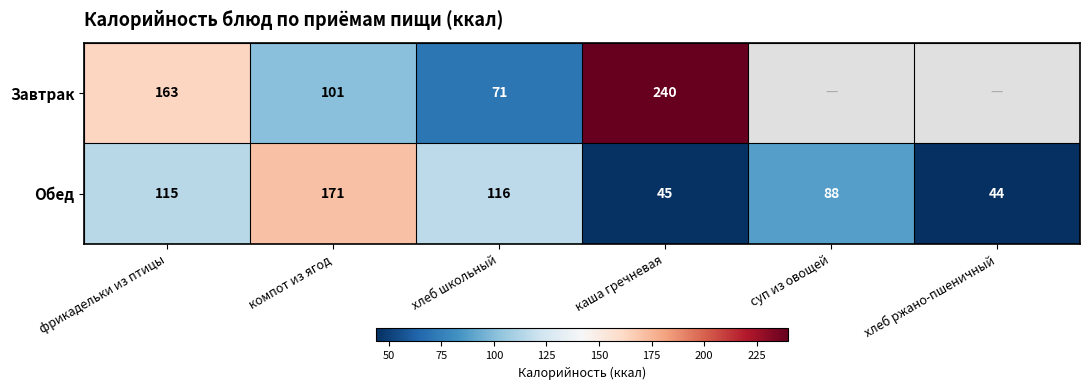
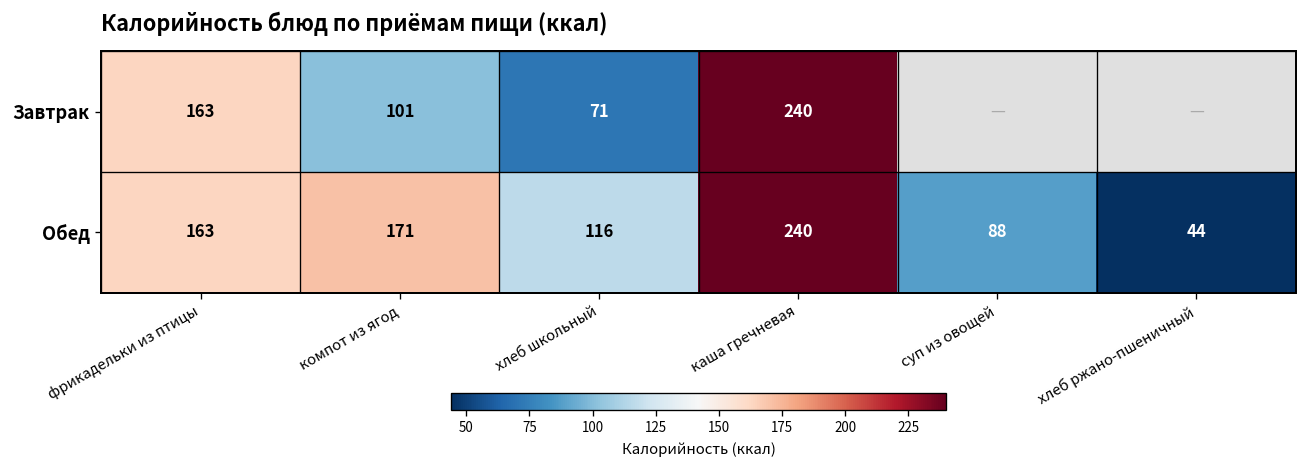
Обед, фрикадельки из птицы: 115 -> 163
Обед, каша гречневая: 45 -> 240
